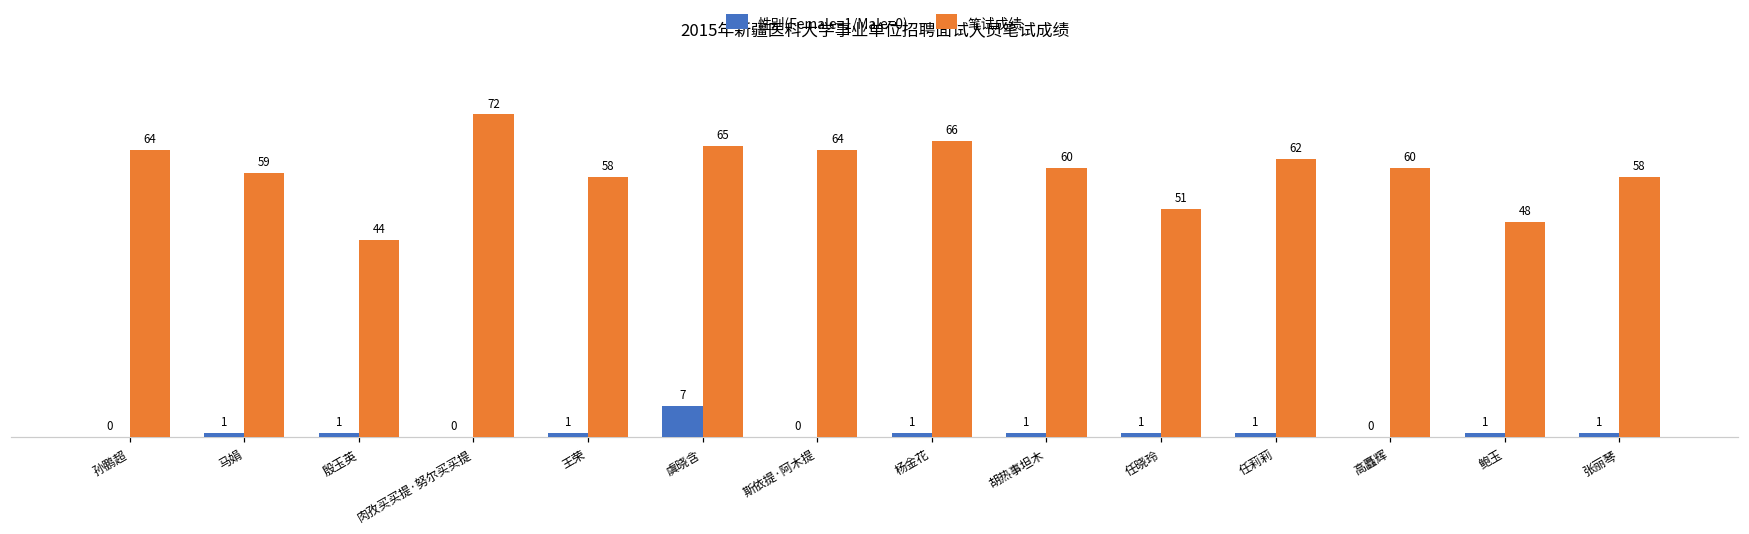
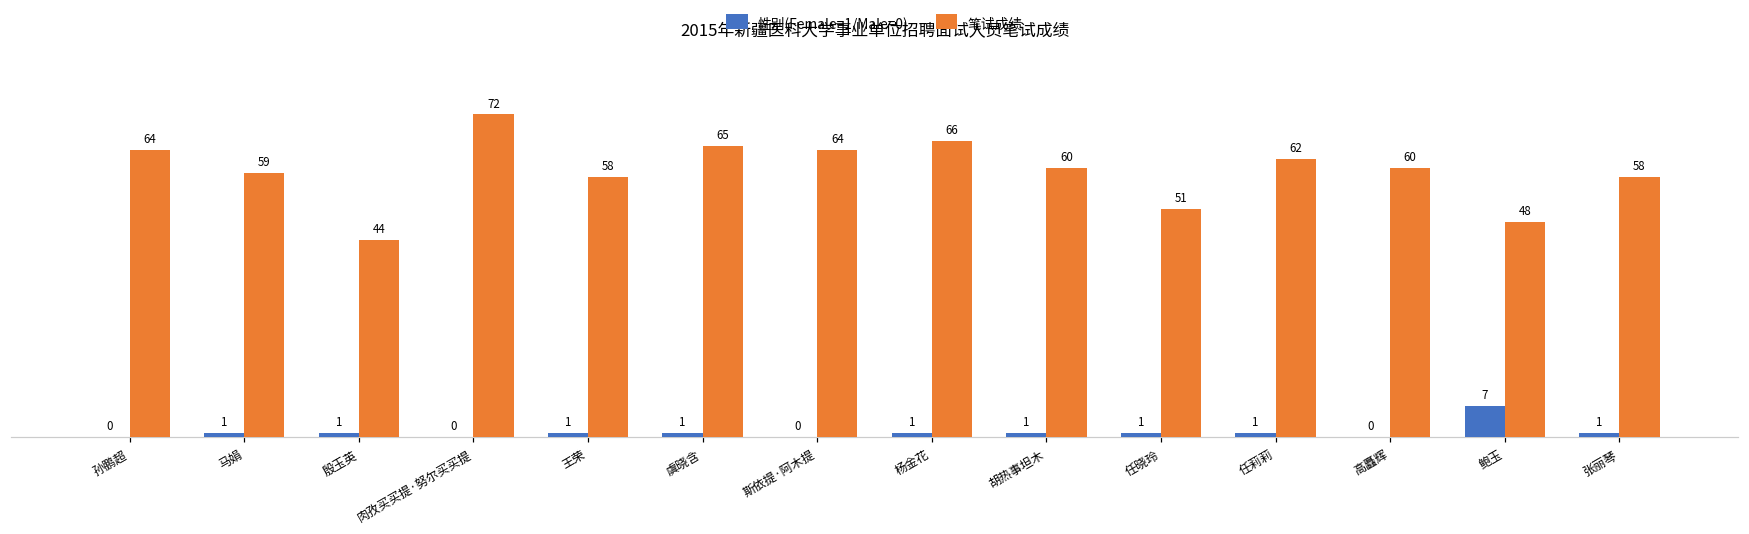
性别(Female=1/Male=0), 虞晓含: 7 -> 1
性别(Female=1/Male=0), 鲍玉: 1 -> 7
